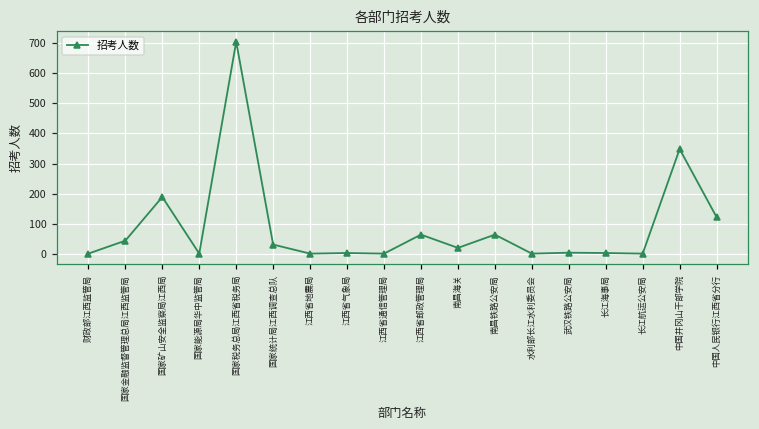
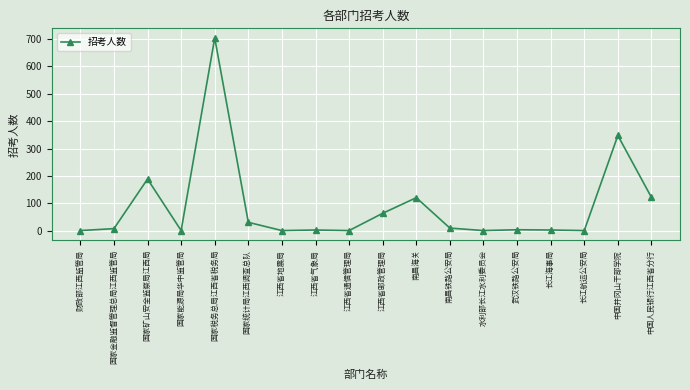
国家金融监督管理总局江西监管局: 40 -> 10
南昌海关: 20 -> 120
南昌铁路公安局: 60 -> 10
